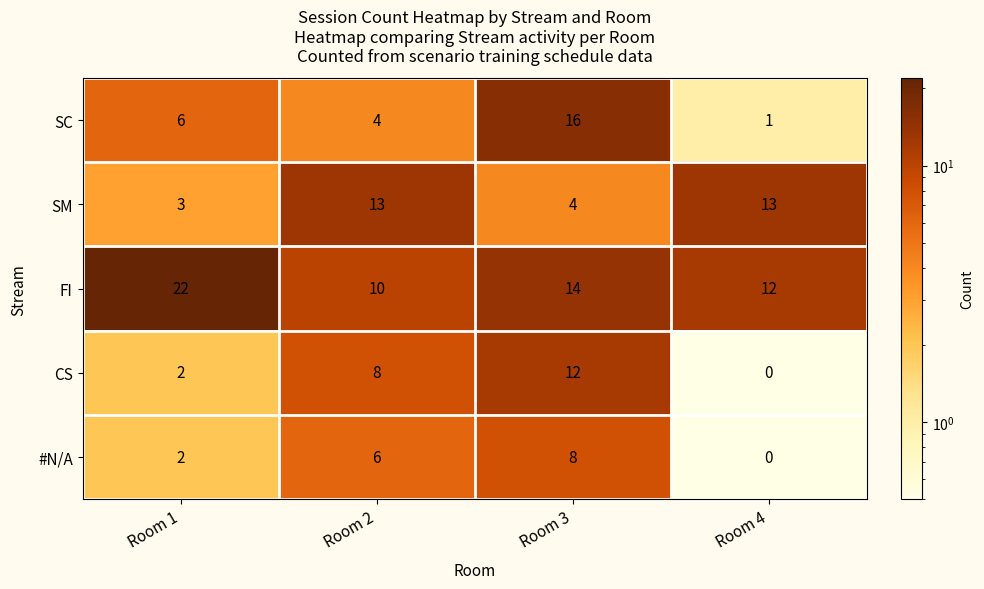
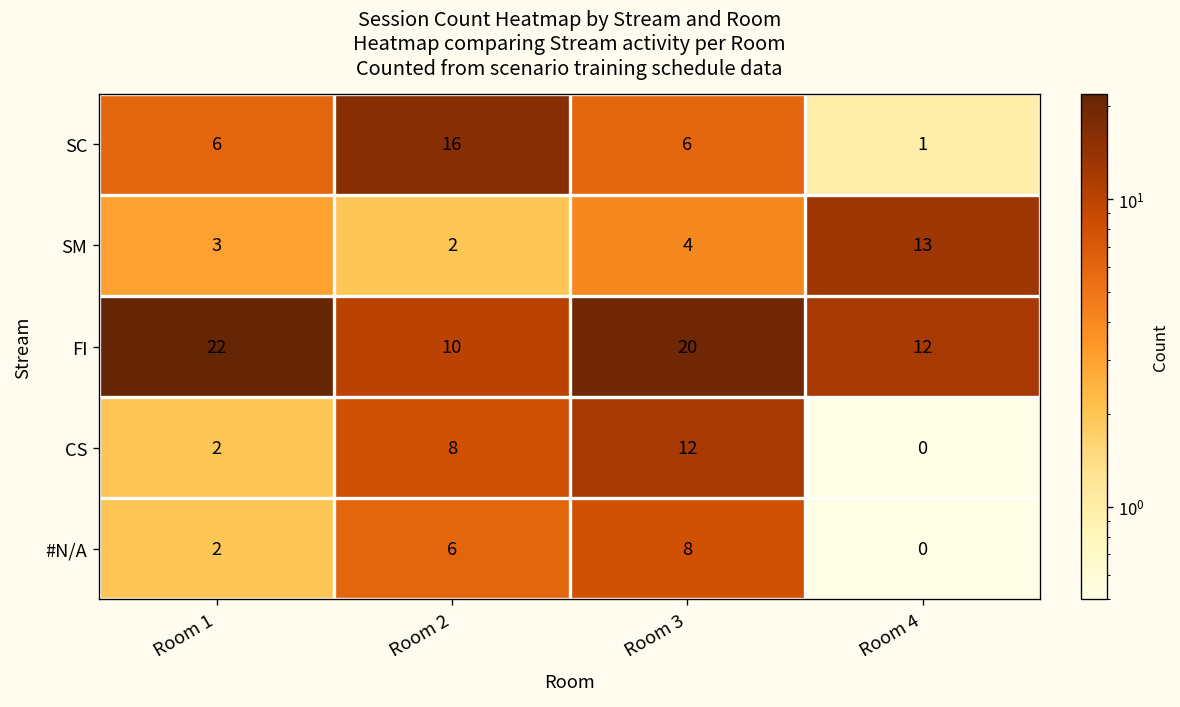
SC, Room 2: 4 -> 16
SC, Room 3: 16 -> 6
SM, Room 2: 13 -> 2
FI, Room 3: 14 -> 20
